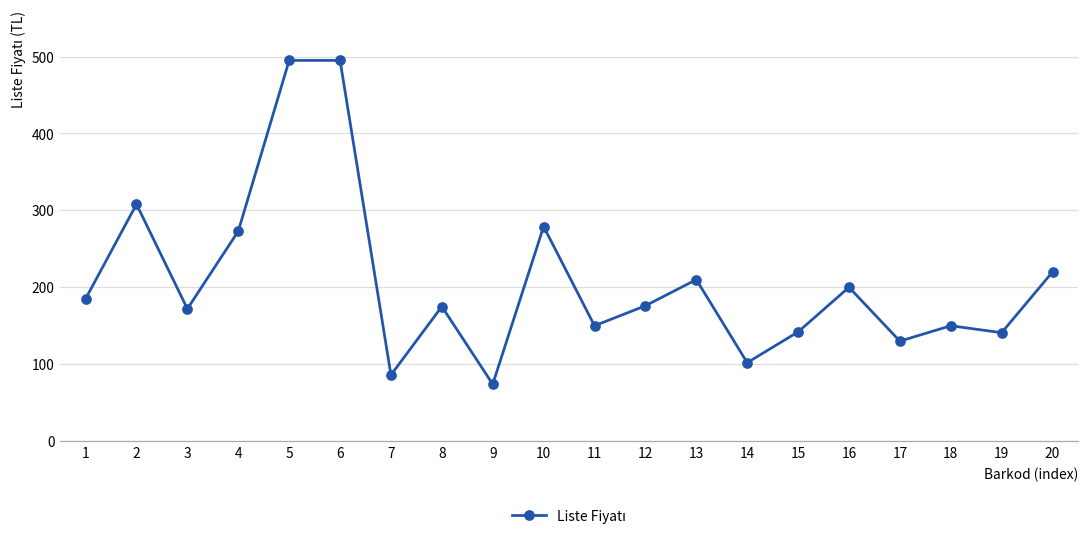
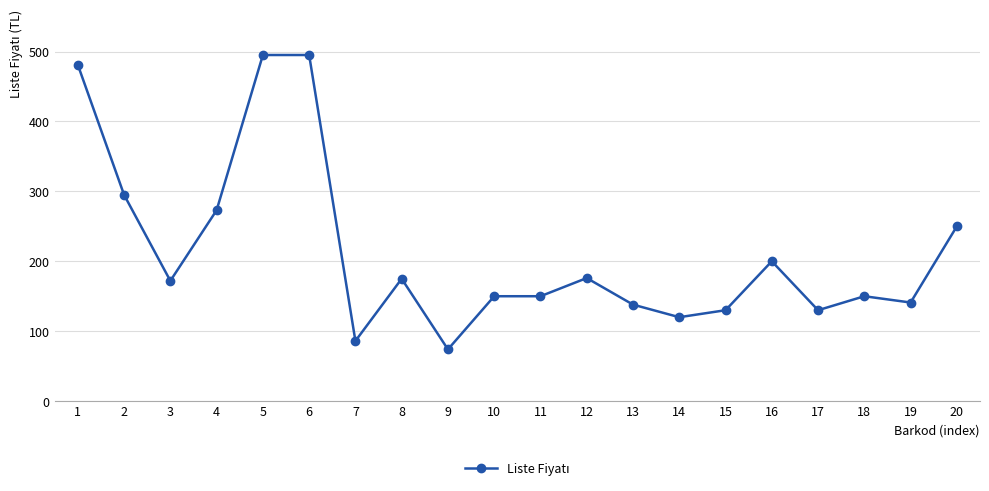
1: 190 -> 480
2: 310 -> 300
10: 280 -> 150
13: 210 -> 140
14: 100 -> 120
15: 140 -> 130
20: 220 -> 250
